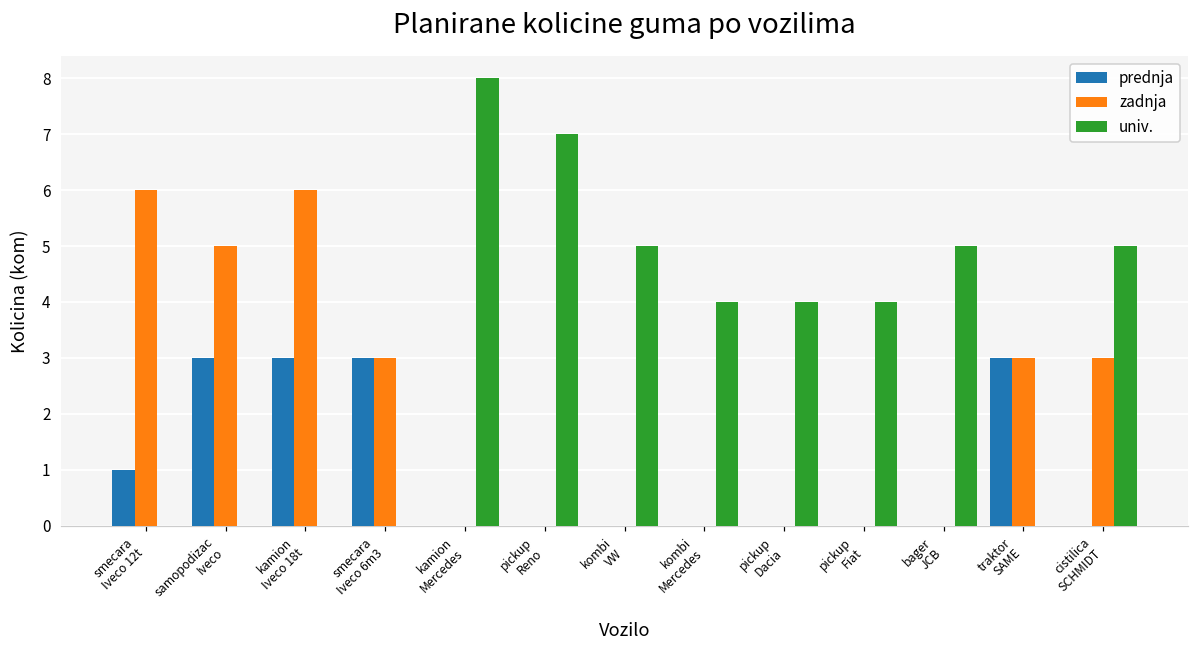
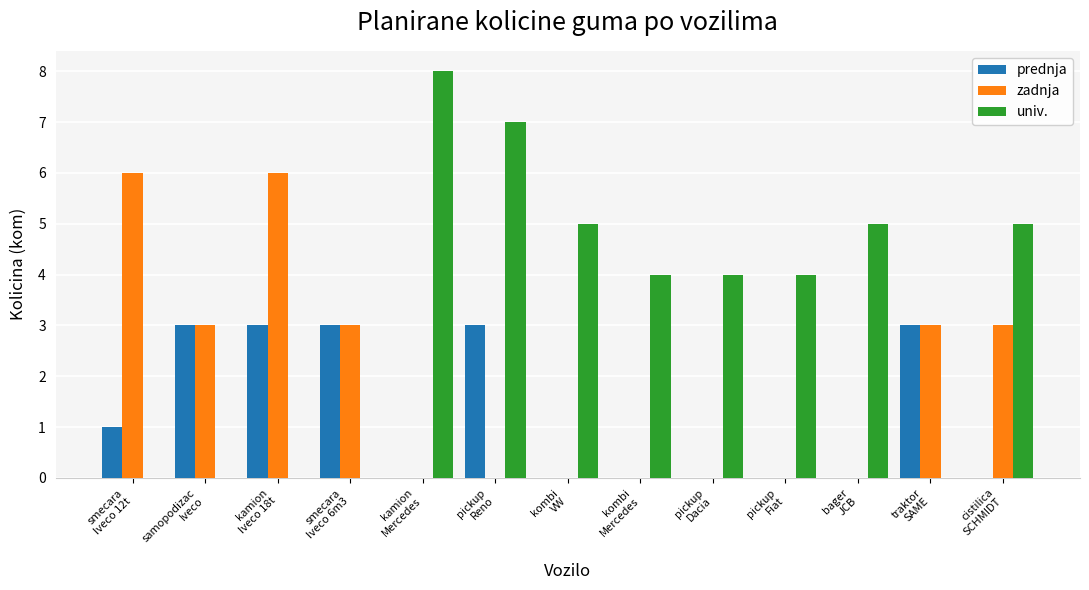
zadnja, samopodizac Iveco: 5 -> 3
prednja, pickup Reno: 0 -> 3
